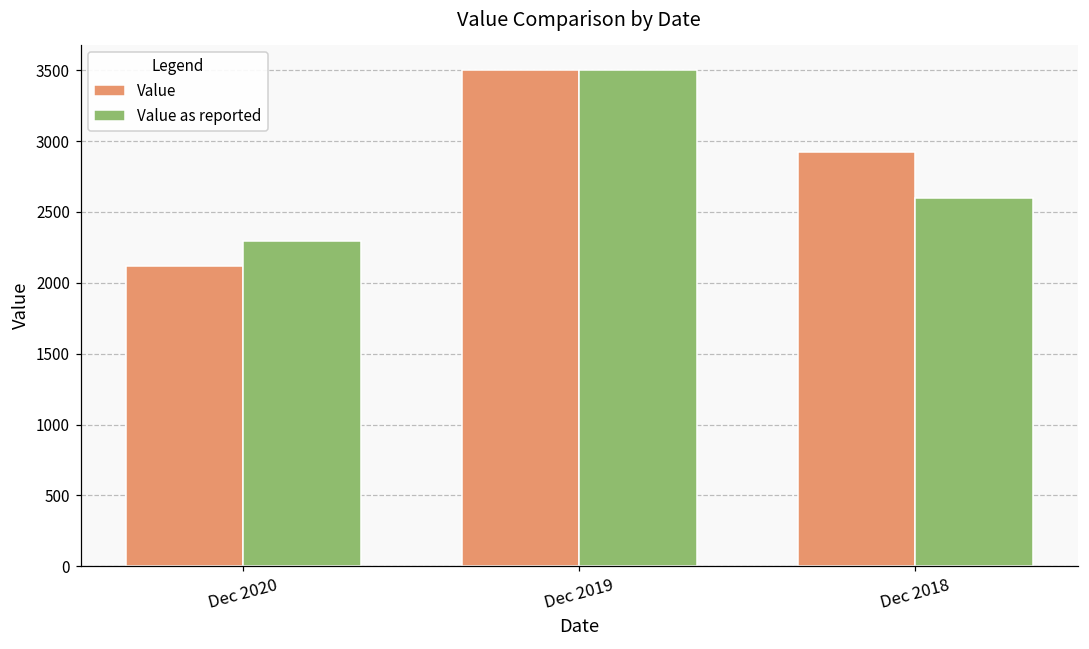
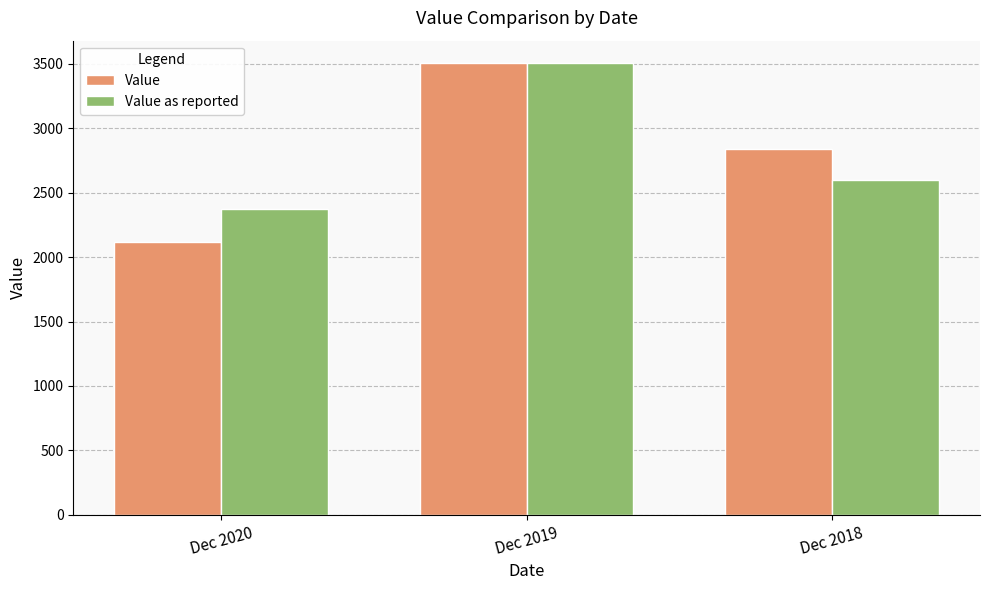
Value as reported, Dec 2020: 2290 -> 2380
Value, Dec 2018: 2920 -> 2840
